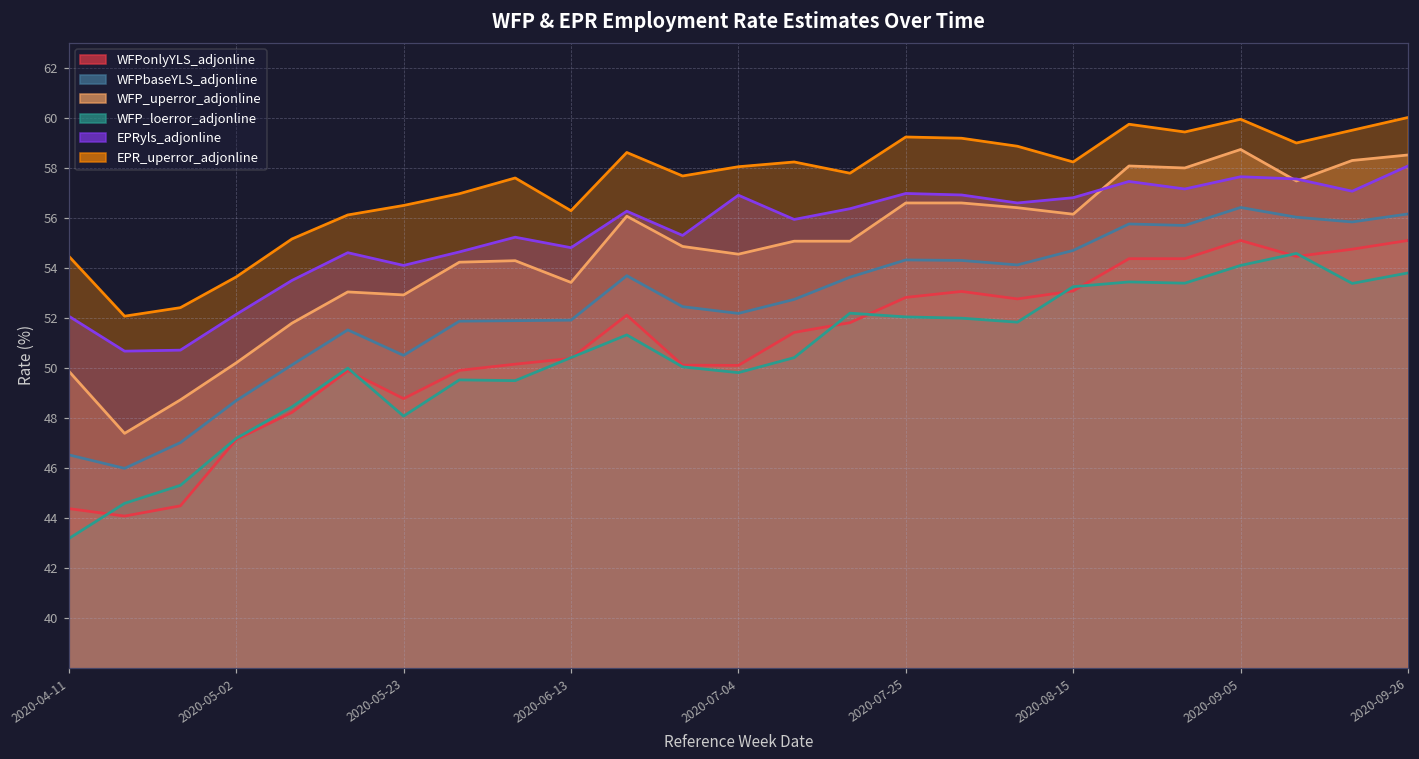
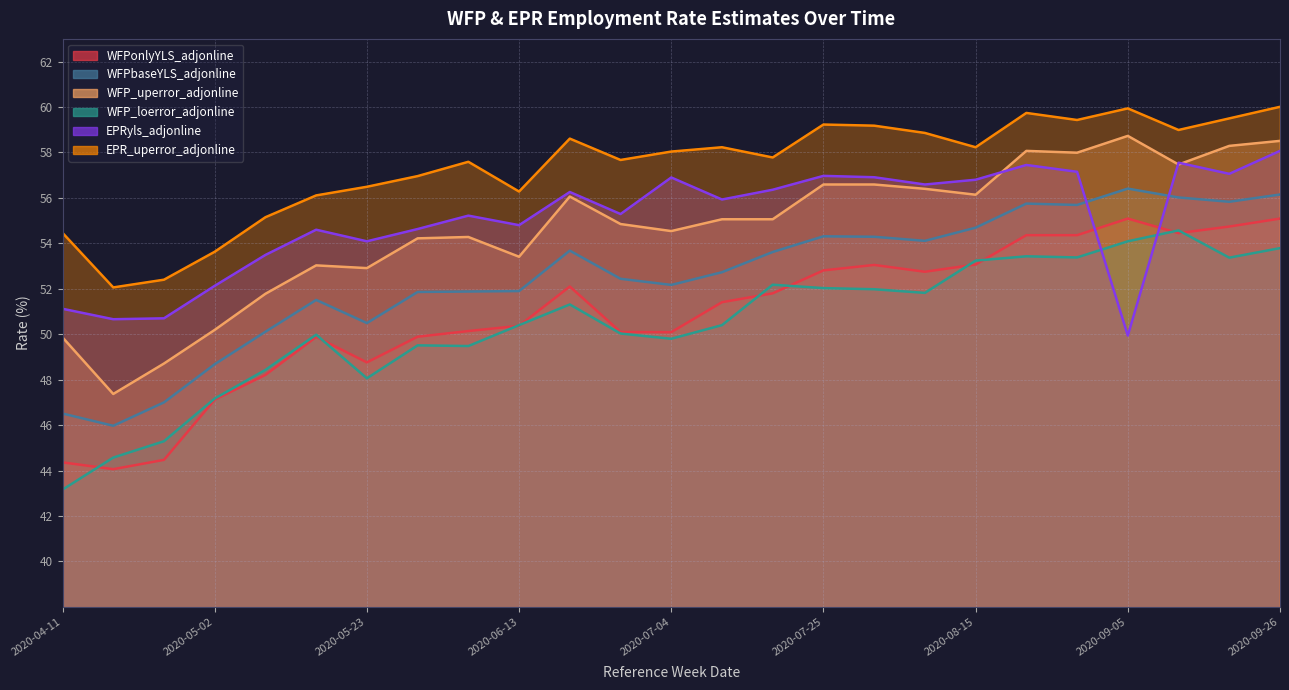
EPRyls_adjonline, 2020-04-11: 52.1 -> 51.1
EPRyls_adjonline, 2020-09-05: 57.6 -> 49.9
